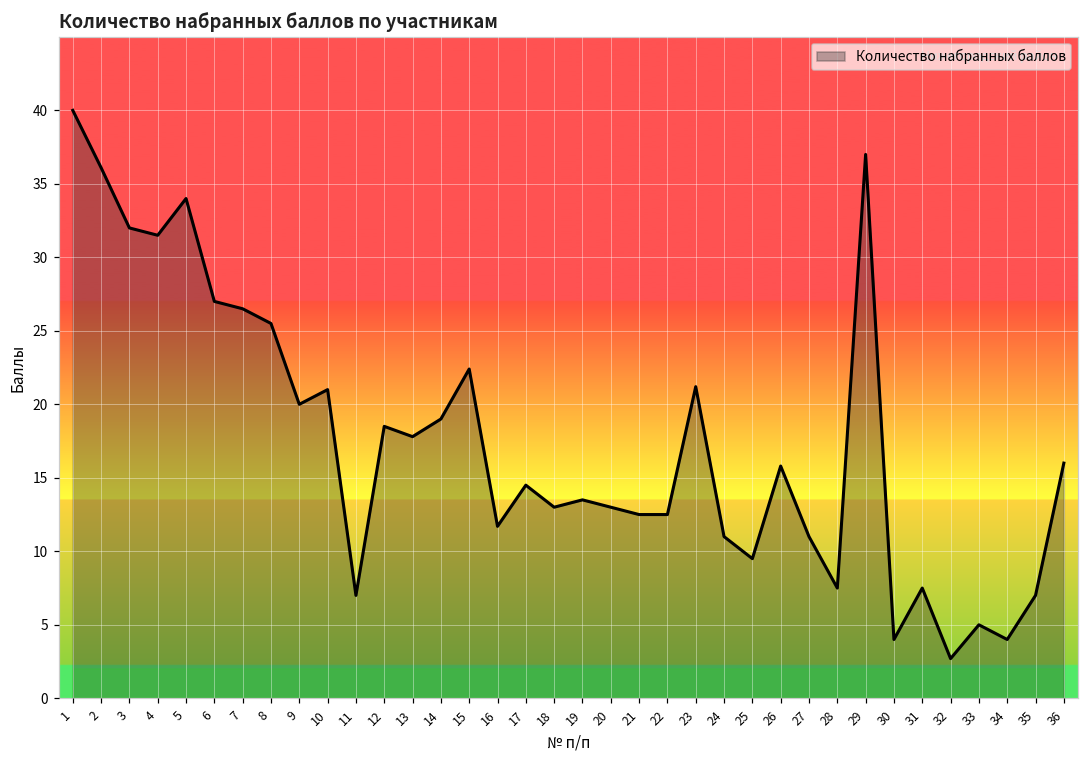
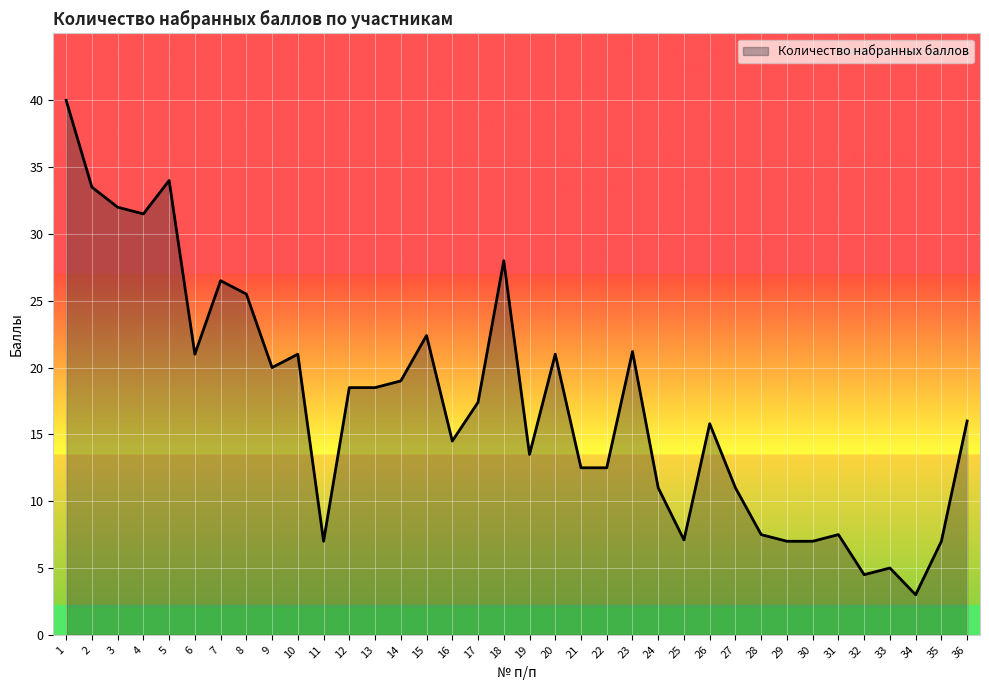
Количество набранных баллов, 2: 36.1 -> 33.5
Количество набранных баллов, 6: 27 -> 21
Количество набранных баллов, 13: 17.8 -> 18.5
Количество набранных баллов, 16: 11.7 -> 14.5
Количество набранных баллов, 17: 14.5 -> 17.4
Количество набранных баллов, 18: 13 -> 28
Количество набранных баллов, 20: 13 -> 21
Количество набранных баллов, 25: 9.5 -> 7.1
Количество набранных баллов, 29: 37 -> 7
Количество набранных баллов, 30: 4 -> 7
Количество набранных баллов, 32: 2.7 -> 4.5
Количество набранных баллов, 34: 4 -> 3
